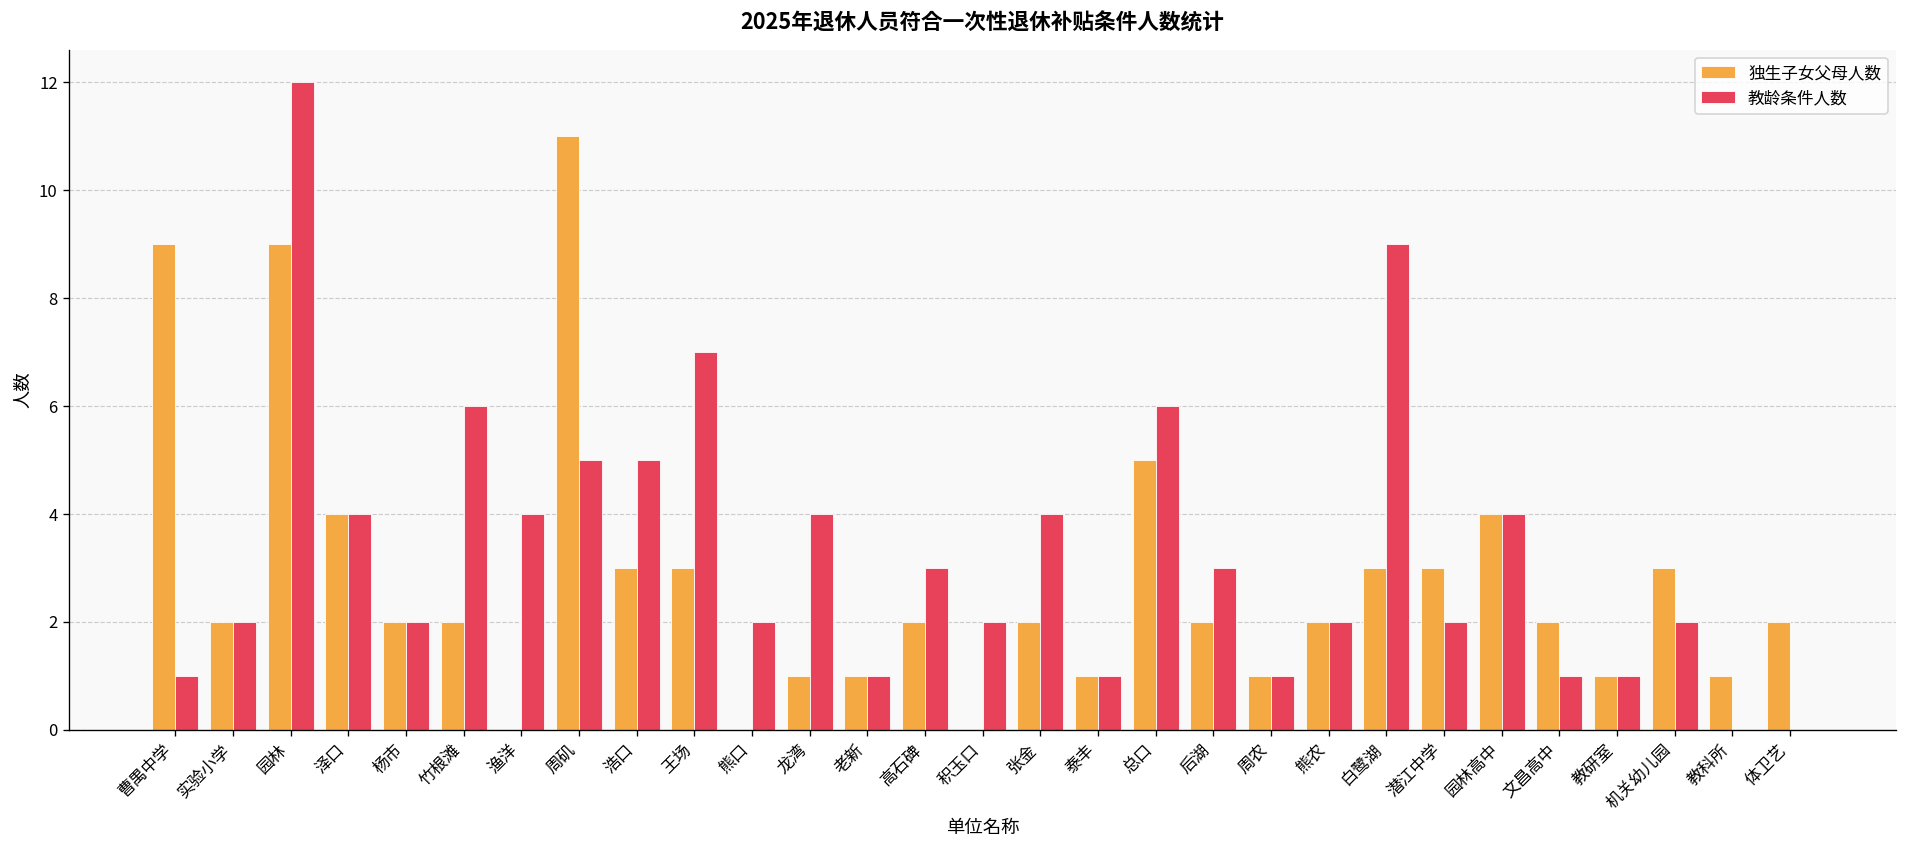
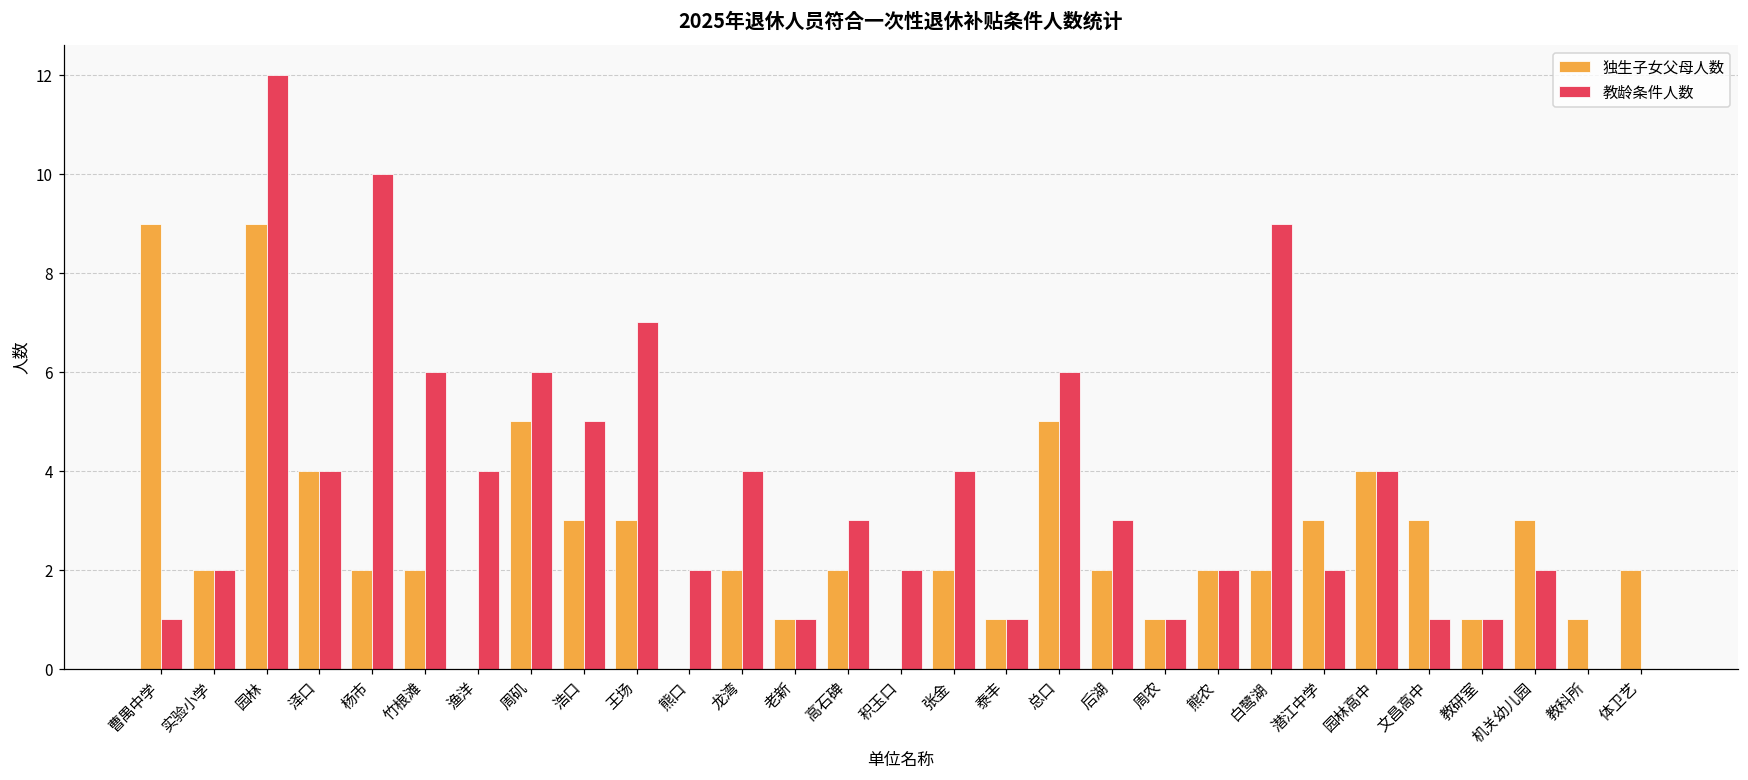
教龄条件人数, 杨市: 2 -> 10
独生子女父母人数, 周矶: 11 -> 5
教龄条件人数, 周矶: 5 -> 6
独生子女父母人数, 龙湾: 1 -> 2
独生子女父母人数, 白鹭湖: 3 -> 2
独生子女父母人数, 文昌高中: 2 -> 3
